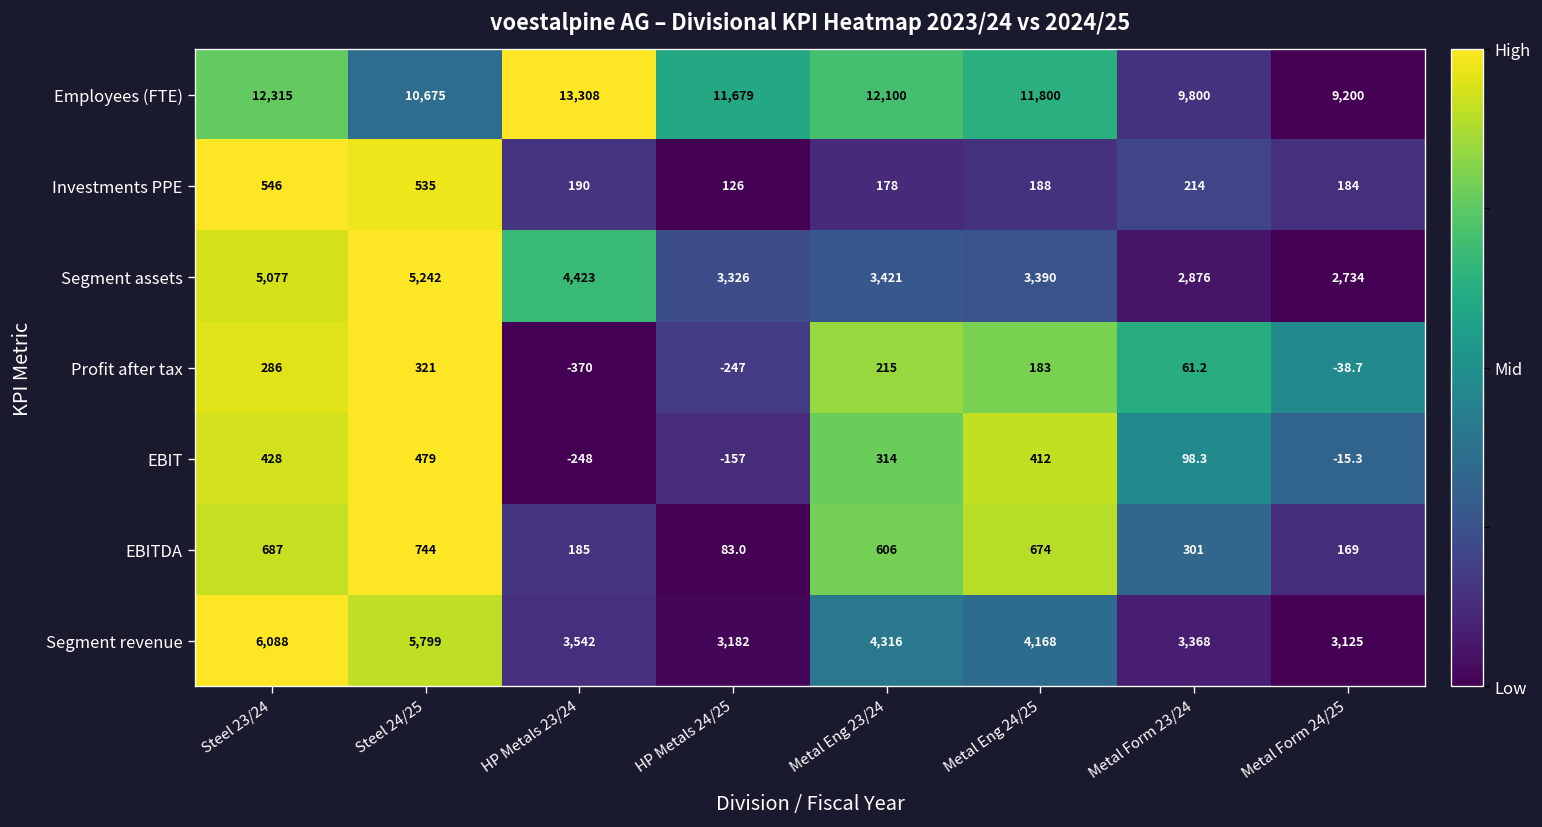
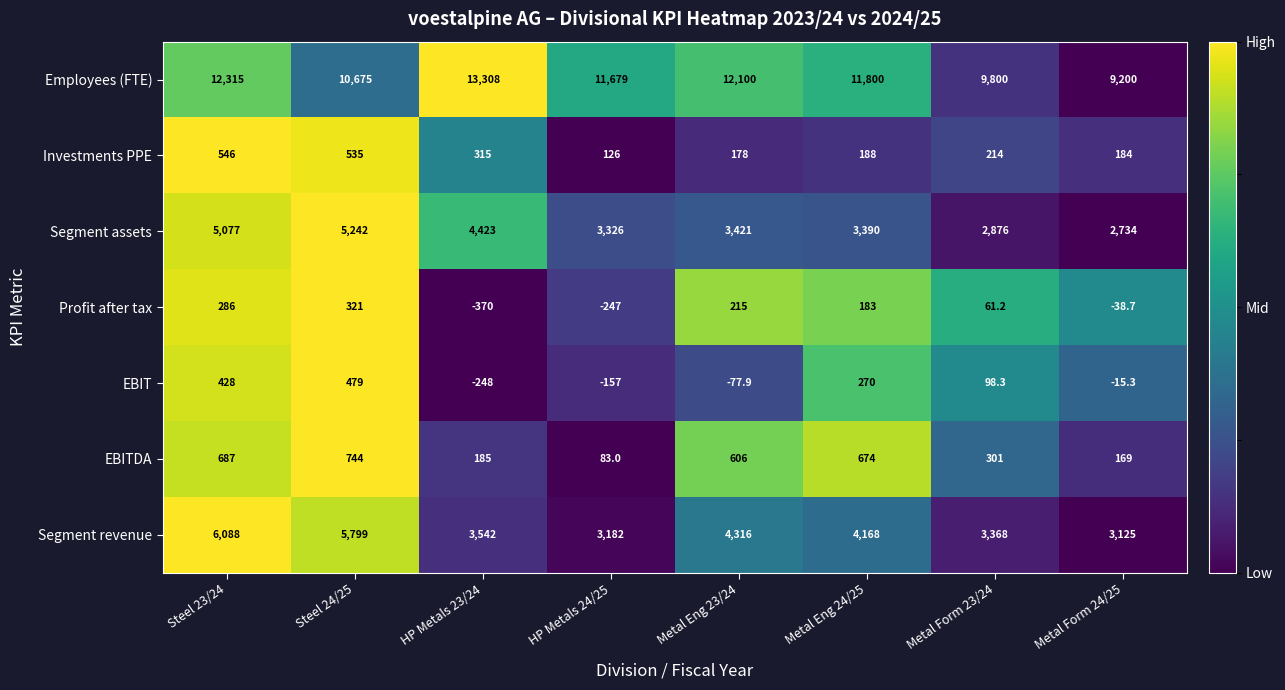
Investments PPE, HP Metals 23/24: 190 -> 315
EBIT, Metal Eng 23/24: 314 -> -77.9
EBIT, Metal Eng 24/25: 412 -> 270
